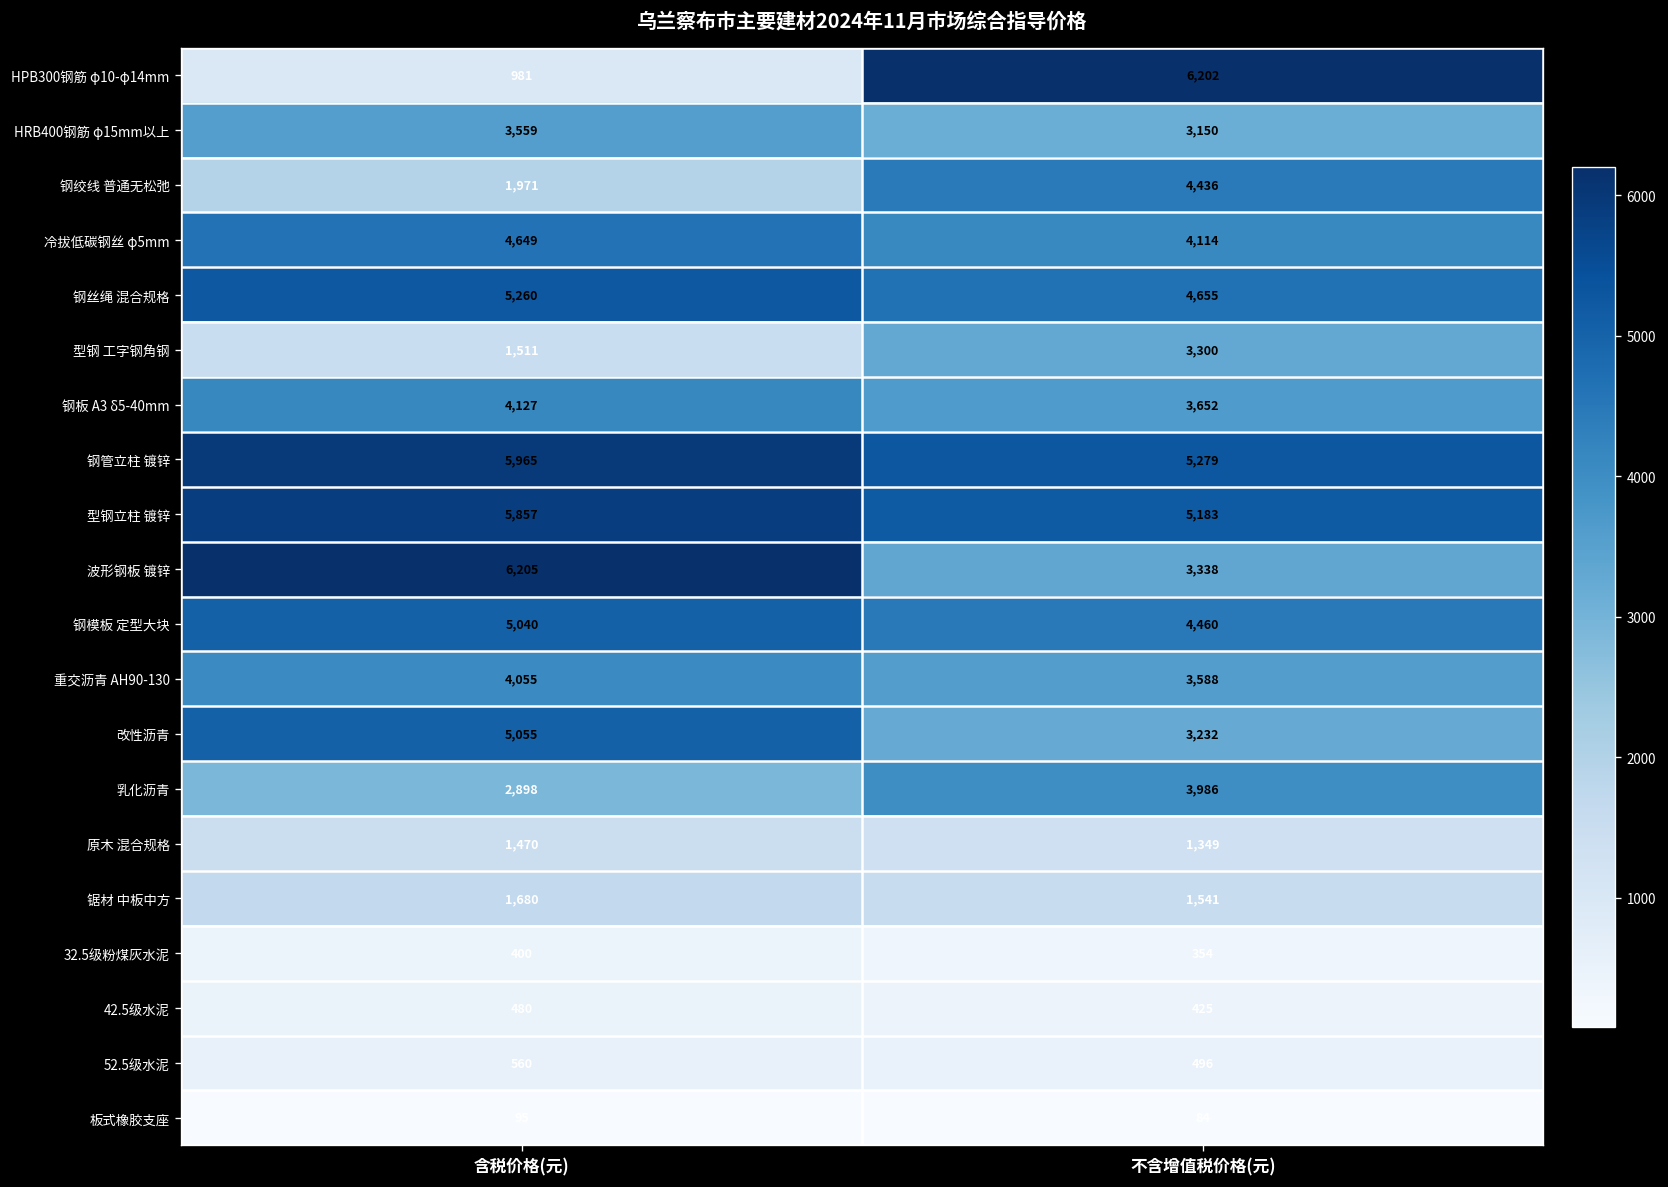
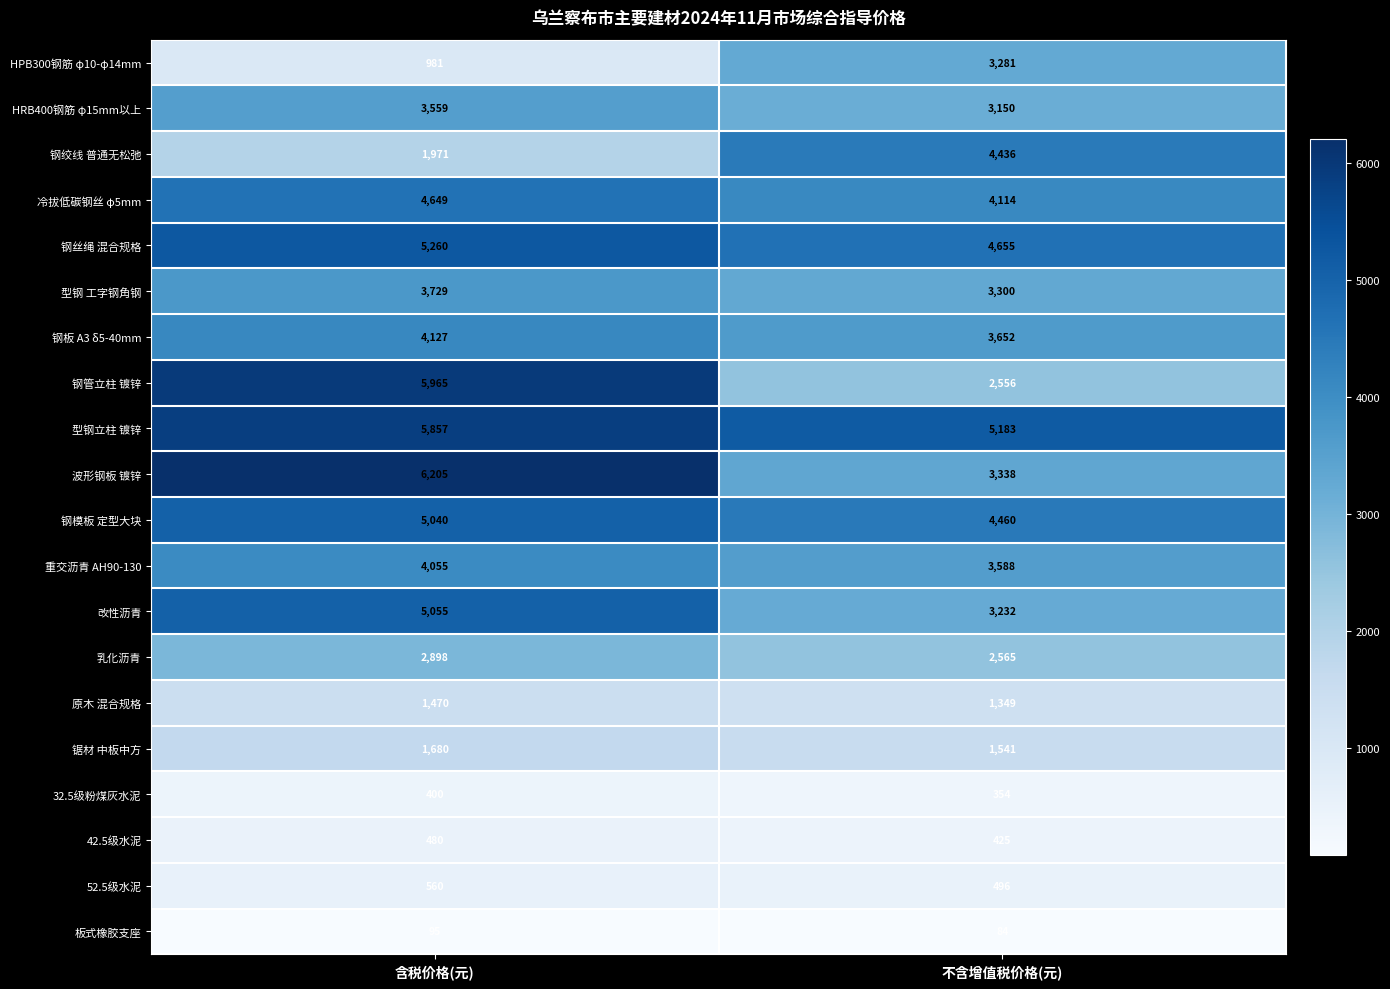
HPB300钢筋 φ10-φ14mm, 不含增值税价格(元): 6,202 -> 3,281
型钢 工字钢角钢, 含税价格(元): 1,511 -> 3,729
钢管立柱 镀锌, 不含增值税价格(元): 5,279 -> 2,556
乳化沥青, 不含增值税价格(元): 3,986 -> 2,565
